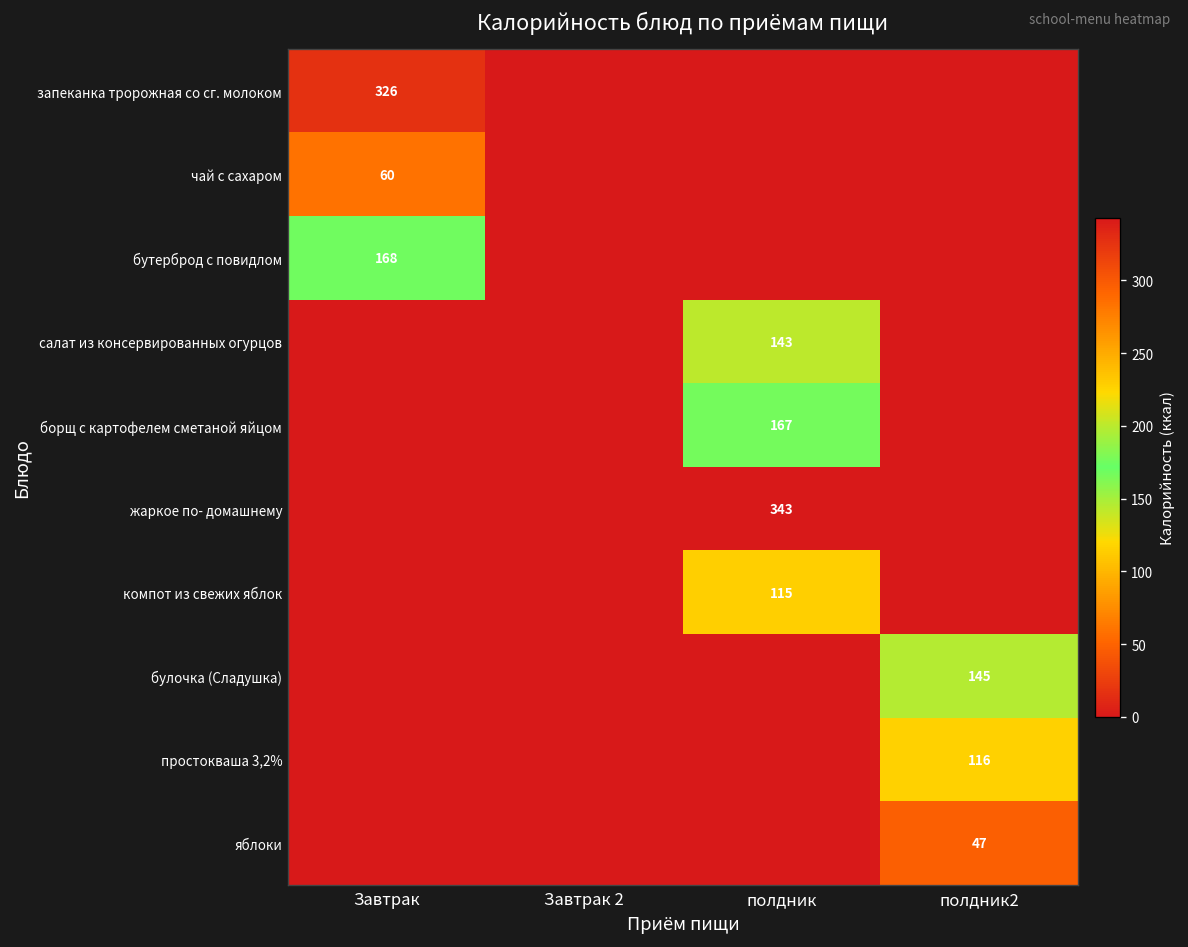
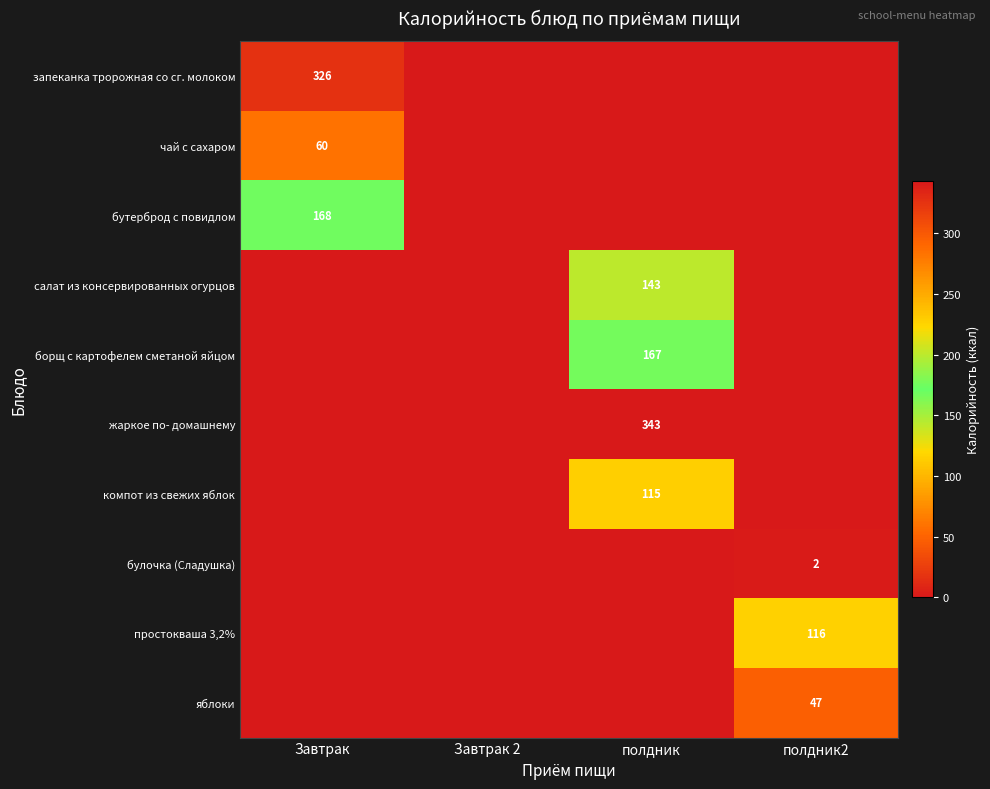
булочка (Сладушка), полдник2: 145 -> 2
